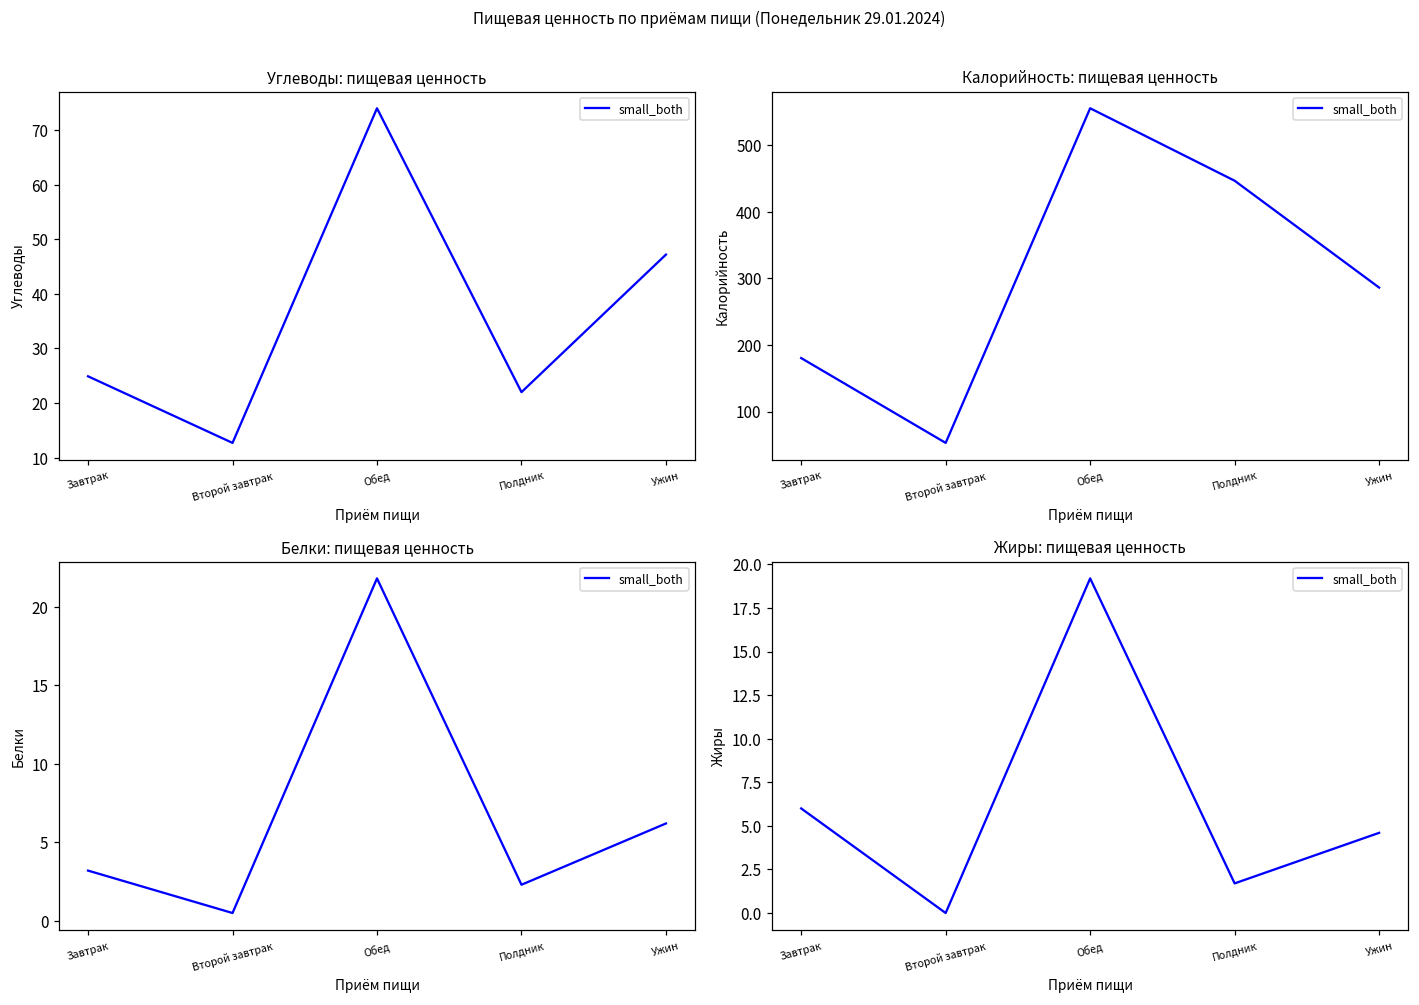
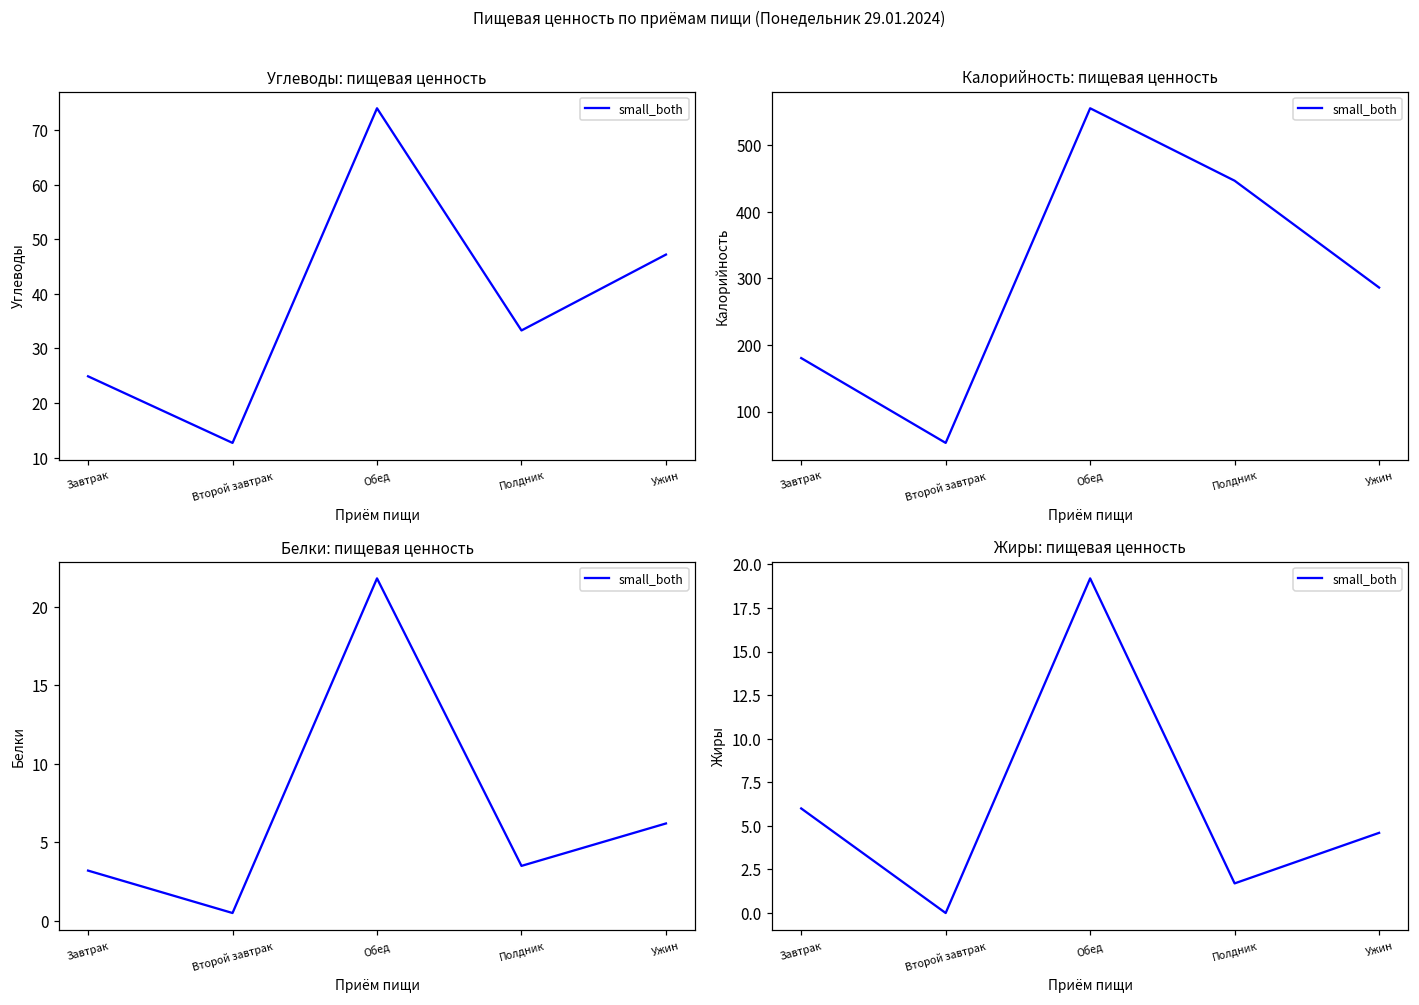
Углеводы: пищевая ценность, Полдник: 22 -> 33
Белки: пищевая ценность, Полдник: 2.3 -> 3.5
